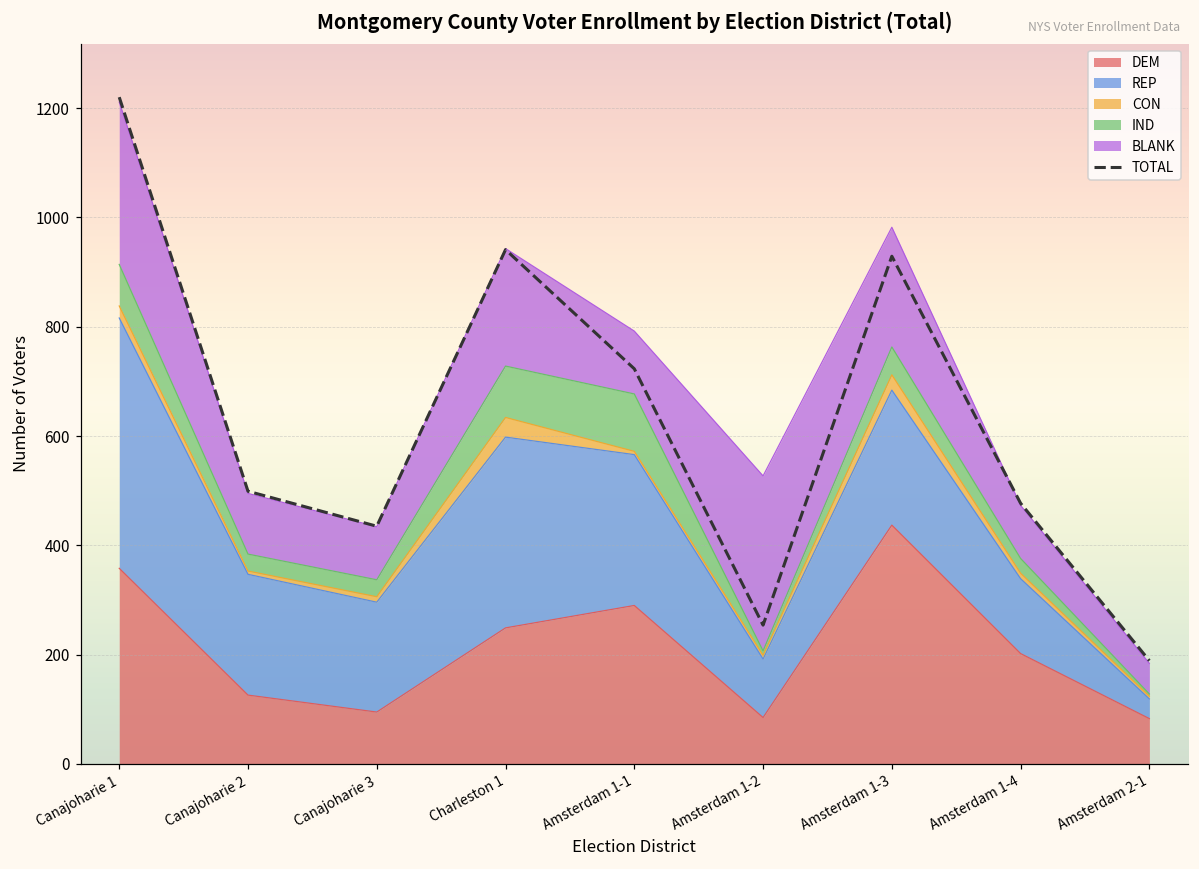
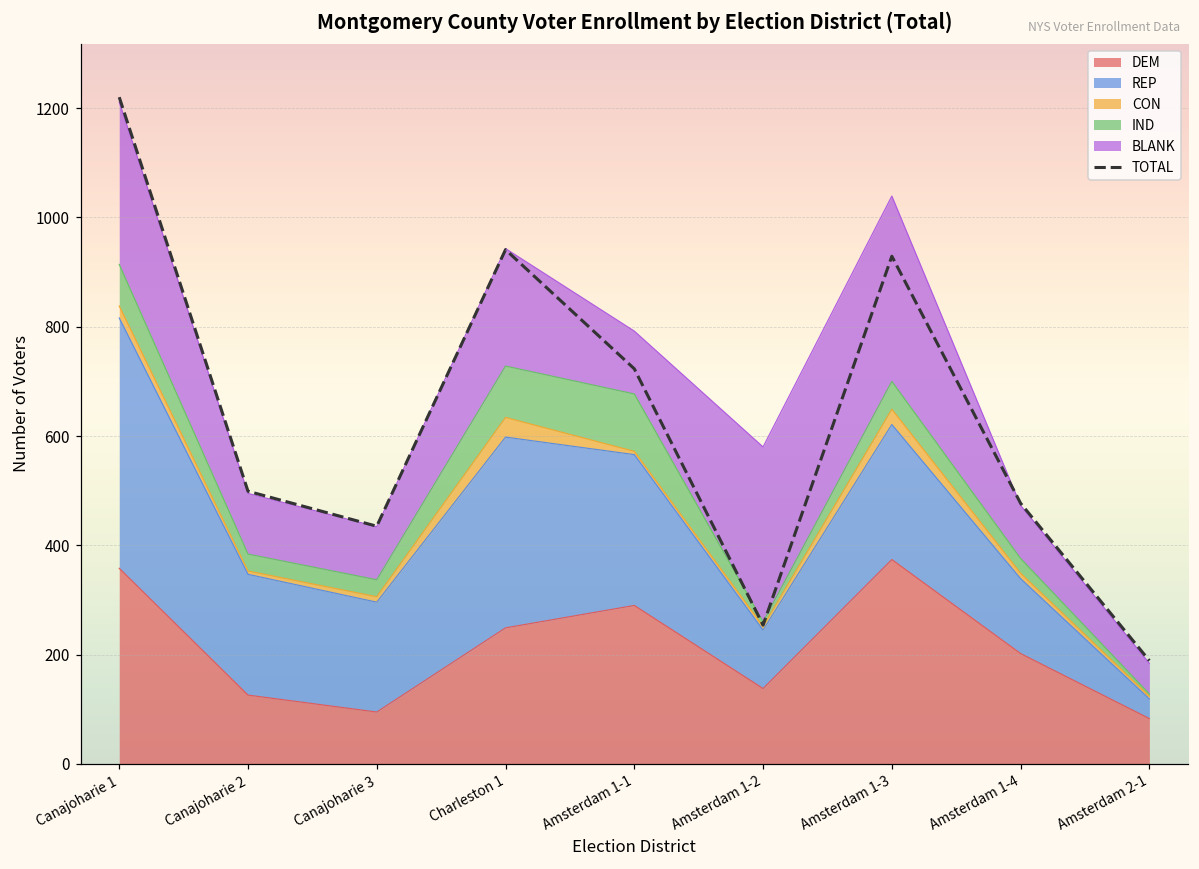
DEM, Amsterdam 1-2: 90 -> 140
DEM, Amsterdam 1-3: 440 -> 370
BLANK, Amsterdam 1-3: 220 -> 340
